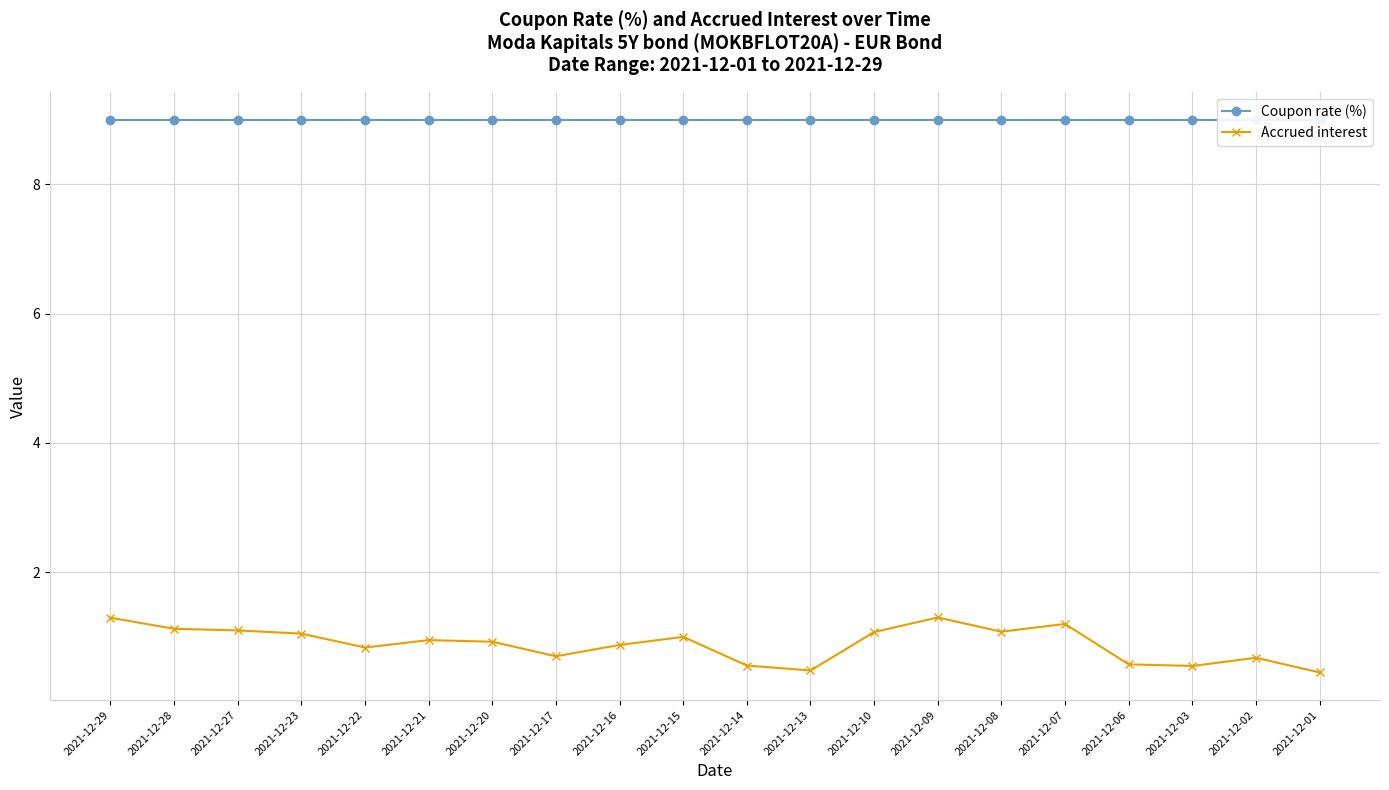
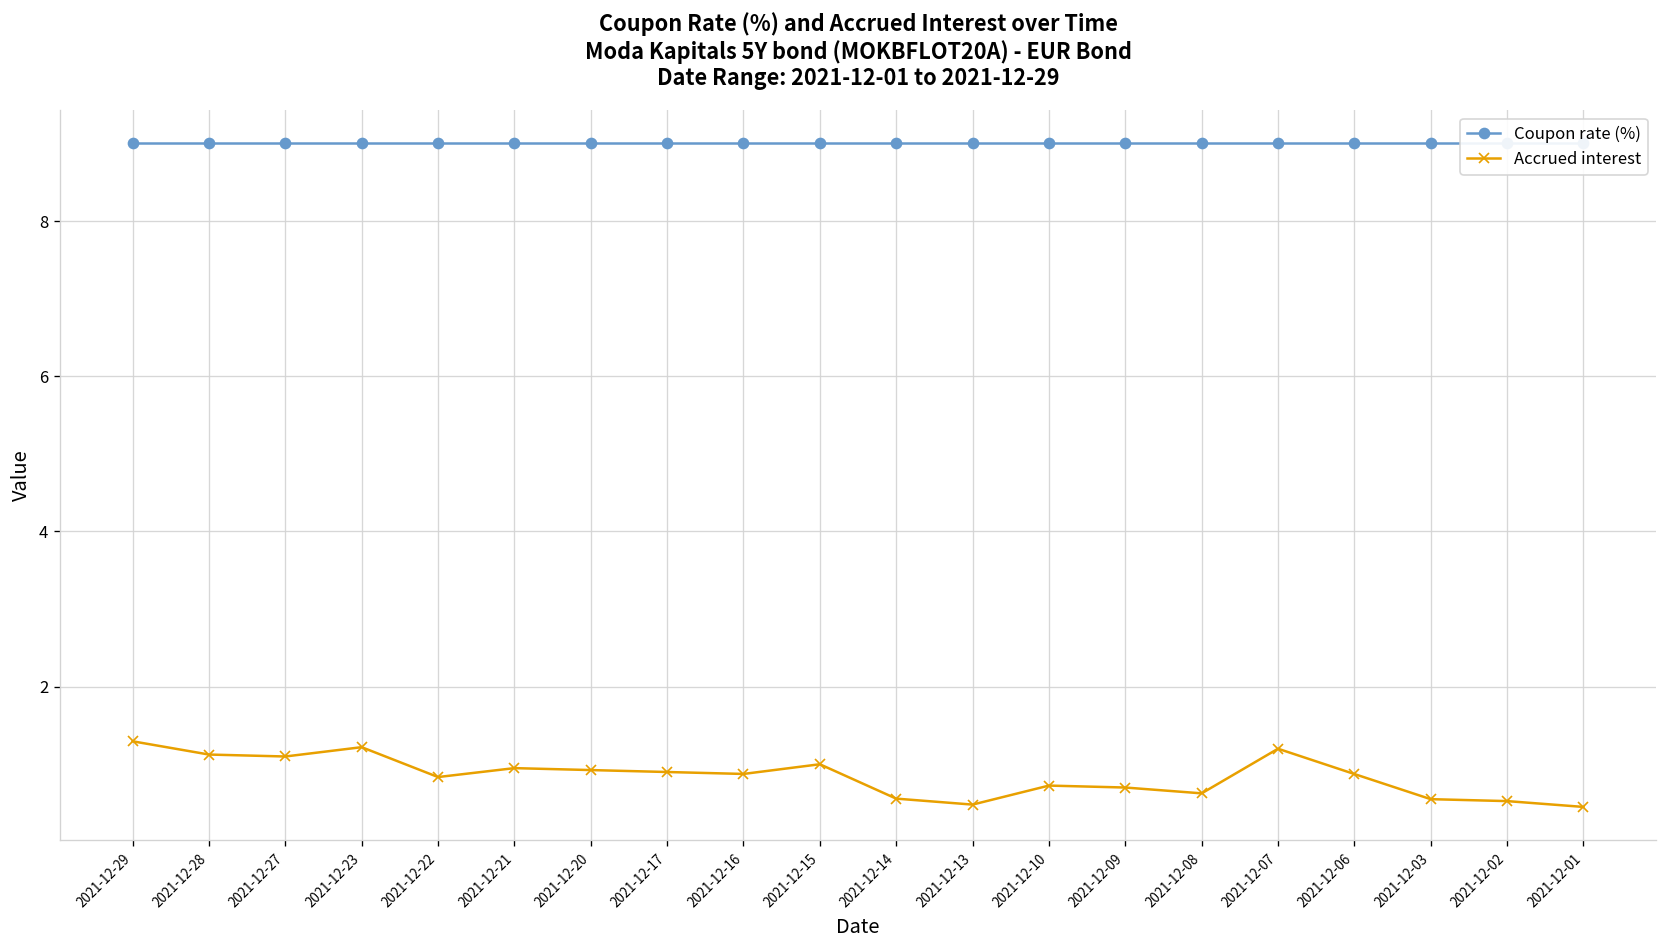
Accrued interest, 2021-12-23: 1.1 -> 1.2
Accrued interest, 2021-12-17: 0.7 -> 0.9
Accrued interest, 2021-12-10: 1.1 -> 0.7
Accrued interest, 2021-12-09: 1.3 -> 0.7
Accrued interest, 2021-12-08: 1.1 -> 0.6
Accrued interest, 2021-12-06: 0.6 -> 0.9
Accrued interest, 2021-12-02: 0.7 -> 0.5
